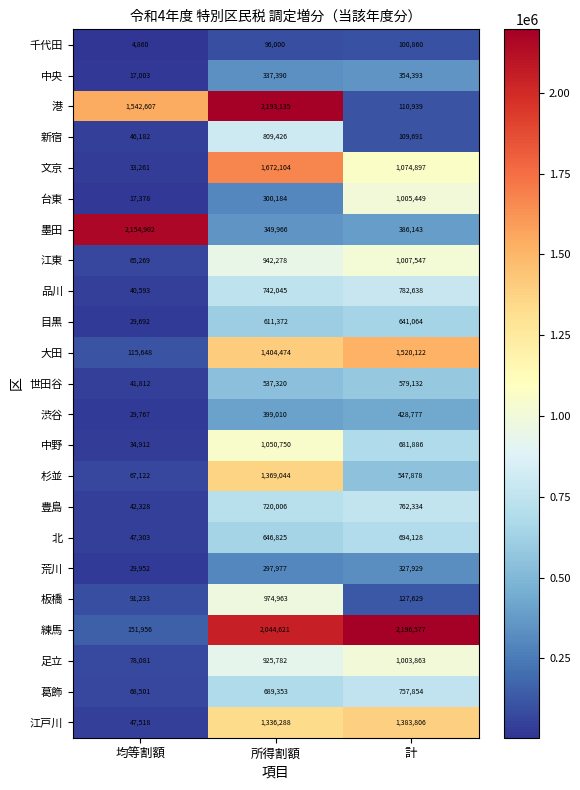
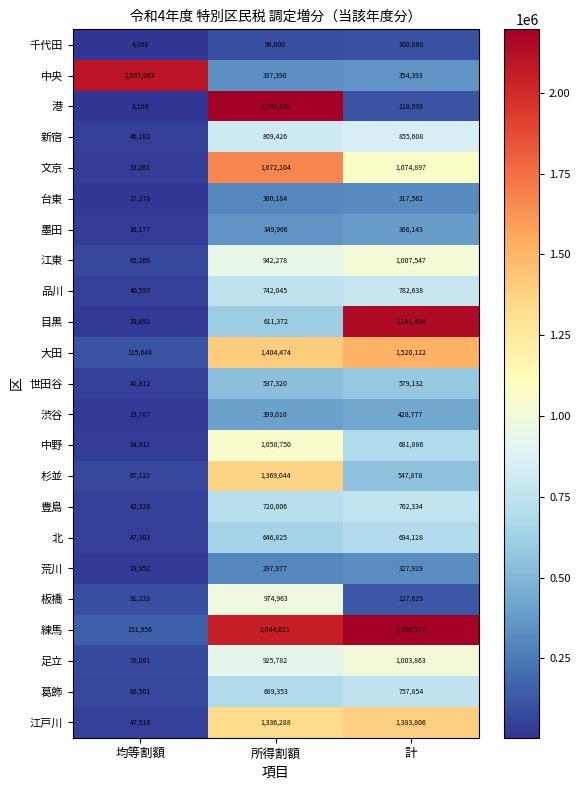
中央, 均等割額: 17,003 -> 2,097,063
港, 均等割額: 1,542,607 -> 8,164
新宿, 計: 109,691 -> 855,608
台東, 計: 1,005,449 -> 317,562
墨田, 均等割額: 2,154,902 -> 36,177
目黒, 計: 641,064 -> 2,141,434
